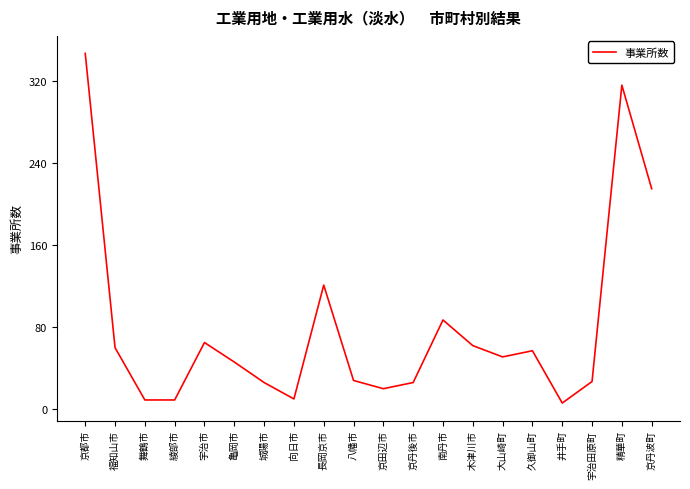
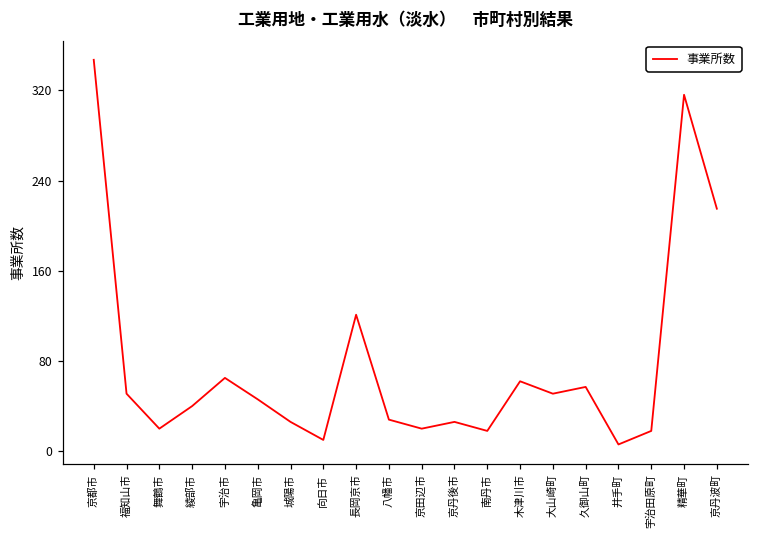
福知山市: 60 -> 51
舞鶴市: 9 -> 20
綾部市: 9 -> 40
南丹市: 87 -> 18
宇治田原町: 27 -> 18
